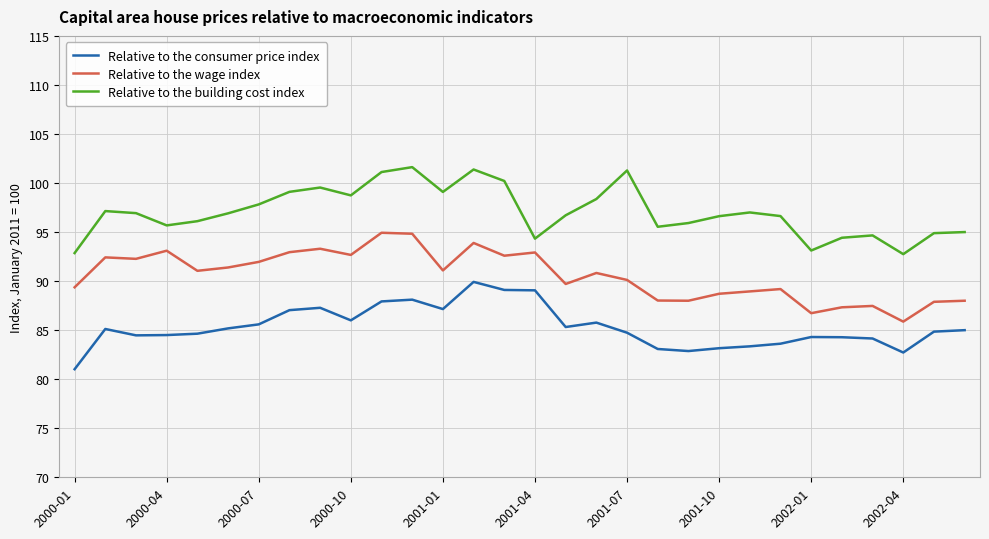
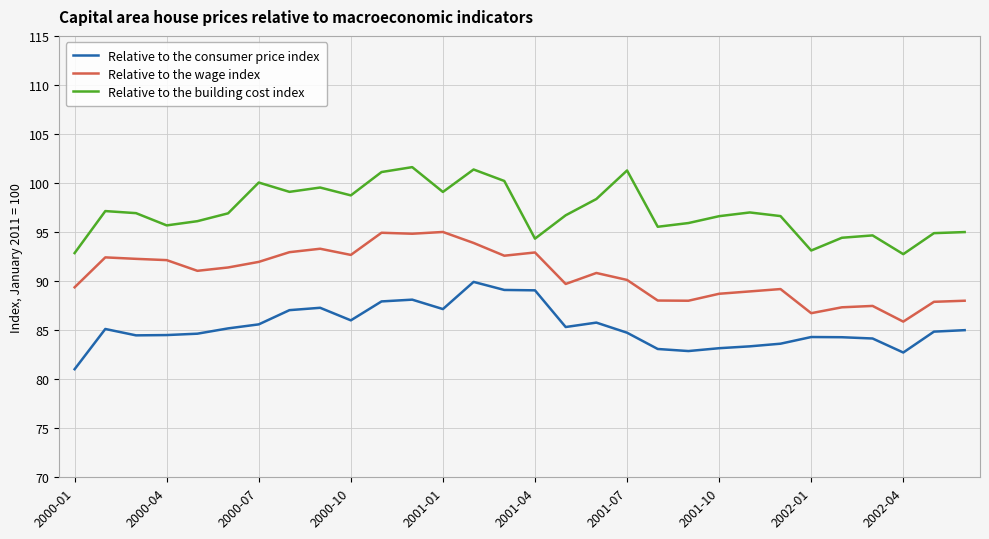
Relative to the wage index, 2000-04: 93 -> 92
Relative to the building cost index, 2000-07: 98 -> 100
Relative to the wage index, 2001-01: 91 -> 95
